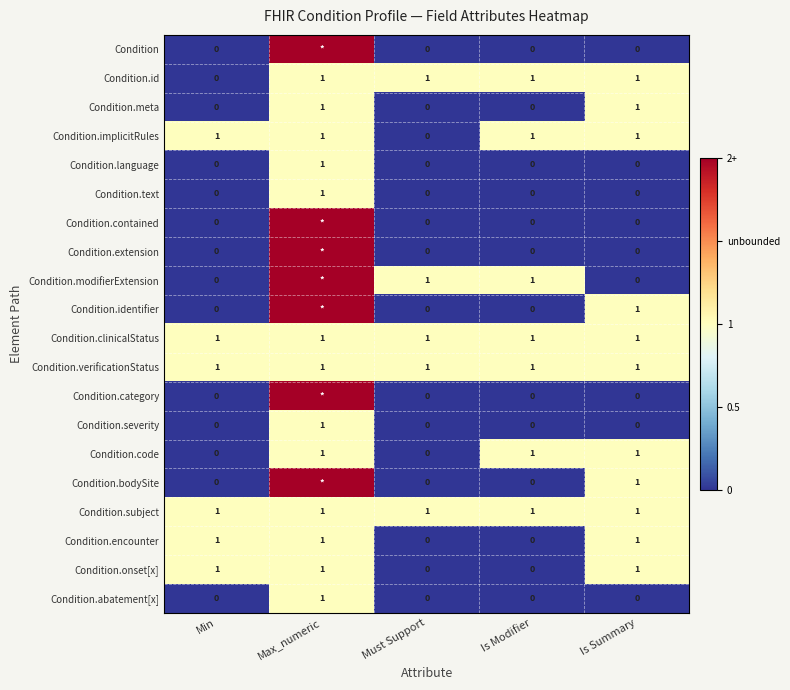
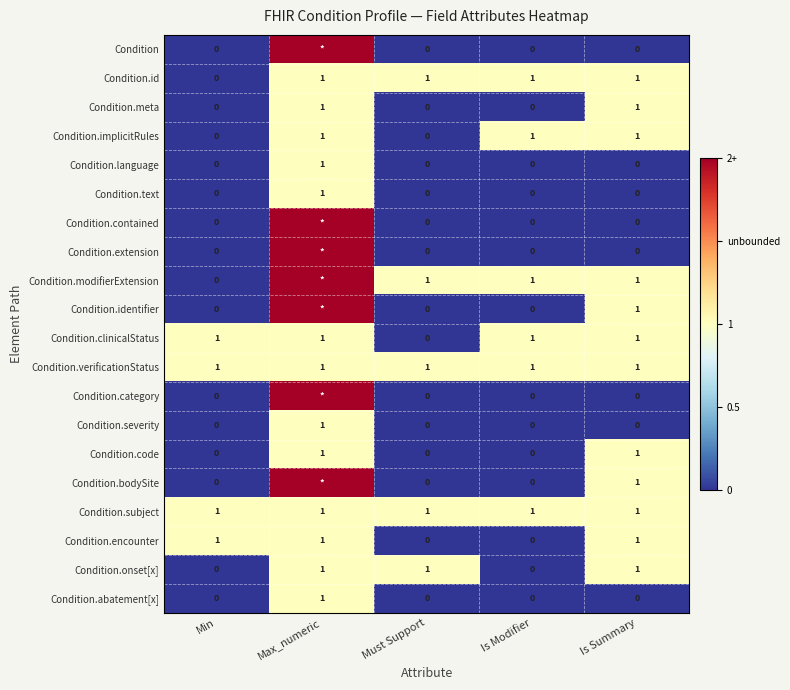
Condition.implicitRules, Min: 1 -> 0
Condition.modifierExtension, Is Summary: 0 -> 1
Condition.clinicalStatus, Must Support: 1 -> 0
Condition.code, Is Modifier: 1 -> 0
Condition.onset[x], Min: 1 -> 0
Condition.onset[x], Must Support: 0 -> 1
